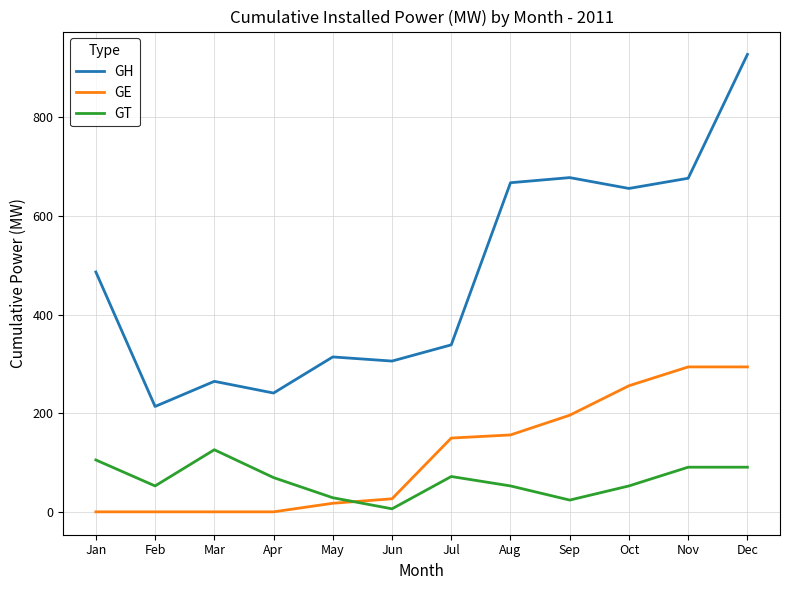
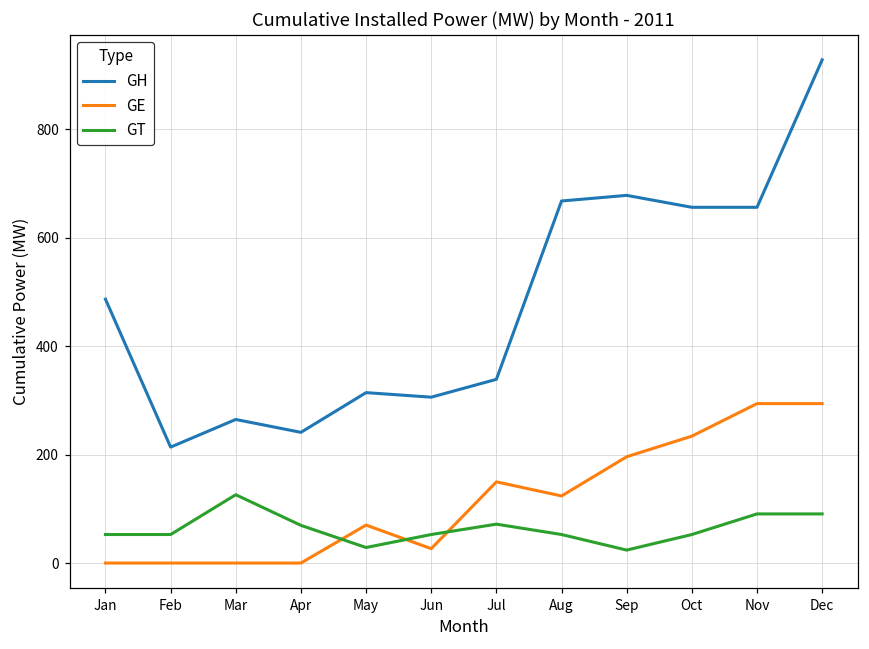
GT, Jan: 110 -> 50
GE, May: 20 -> 70
GT, Jun: 10 -> 50
GE, Aug: 160 -> 120
GE, Oct: 260 -> 230
GH, Nov: 680 -> 660
